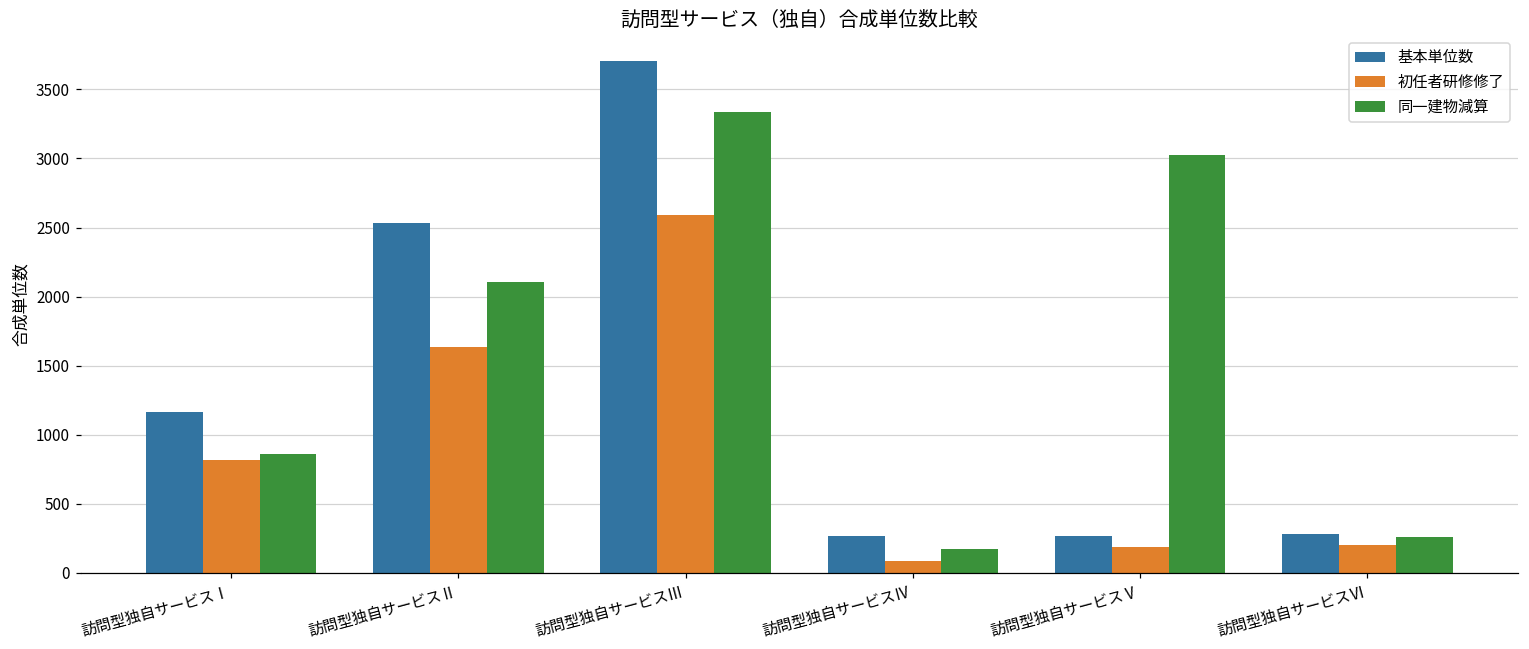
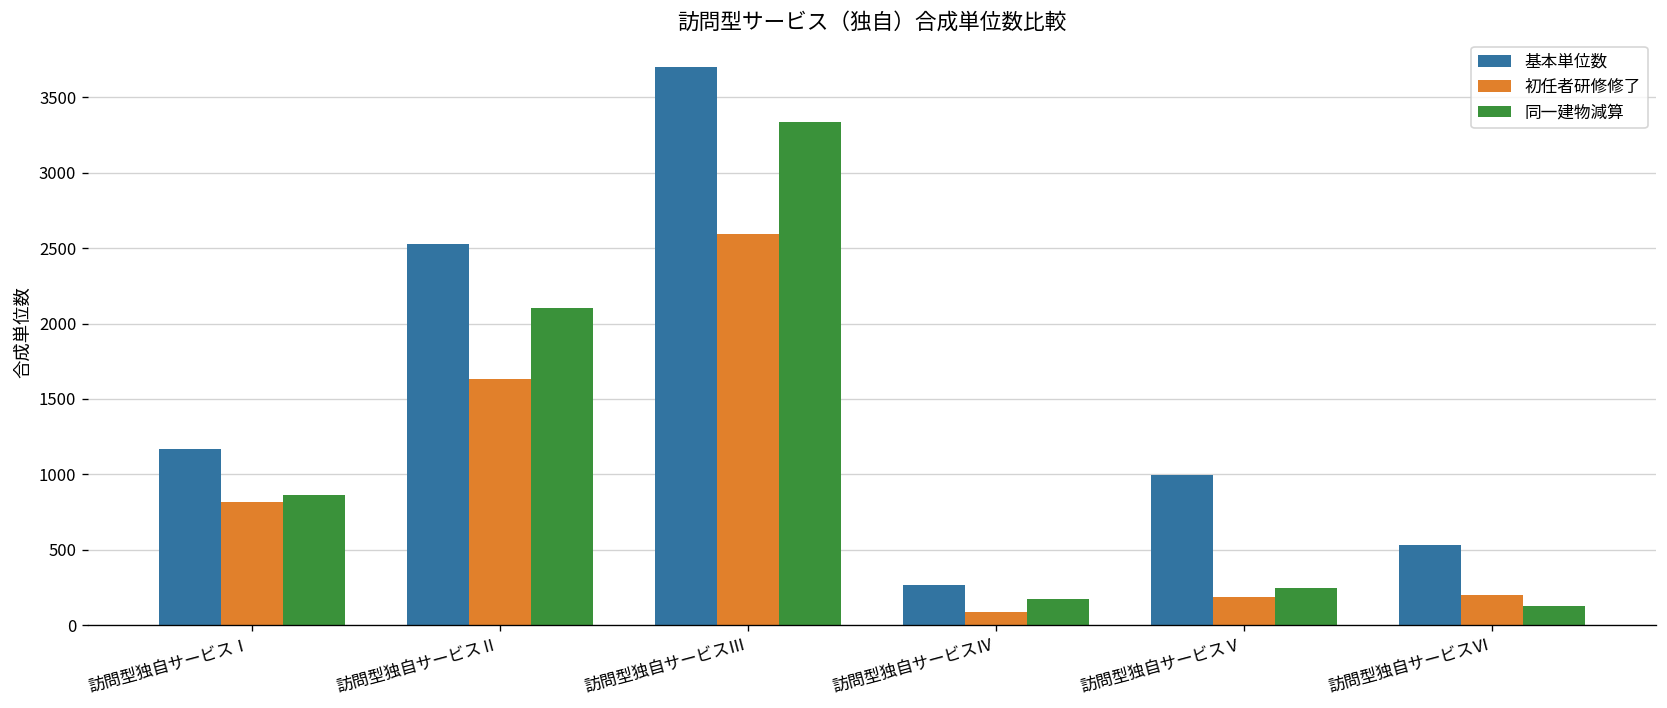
基本単位数, 訪問型独自サービスⅤ: 270 -> 990
同一建物減算, 訪問型独自サービスⅤ: 3020 -> 240
基本単位数, 訪問型独自サービスⅥ: 290 -> 530
同一建物減算, 訪問型独自サービスⅥ: 260 -> 120
